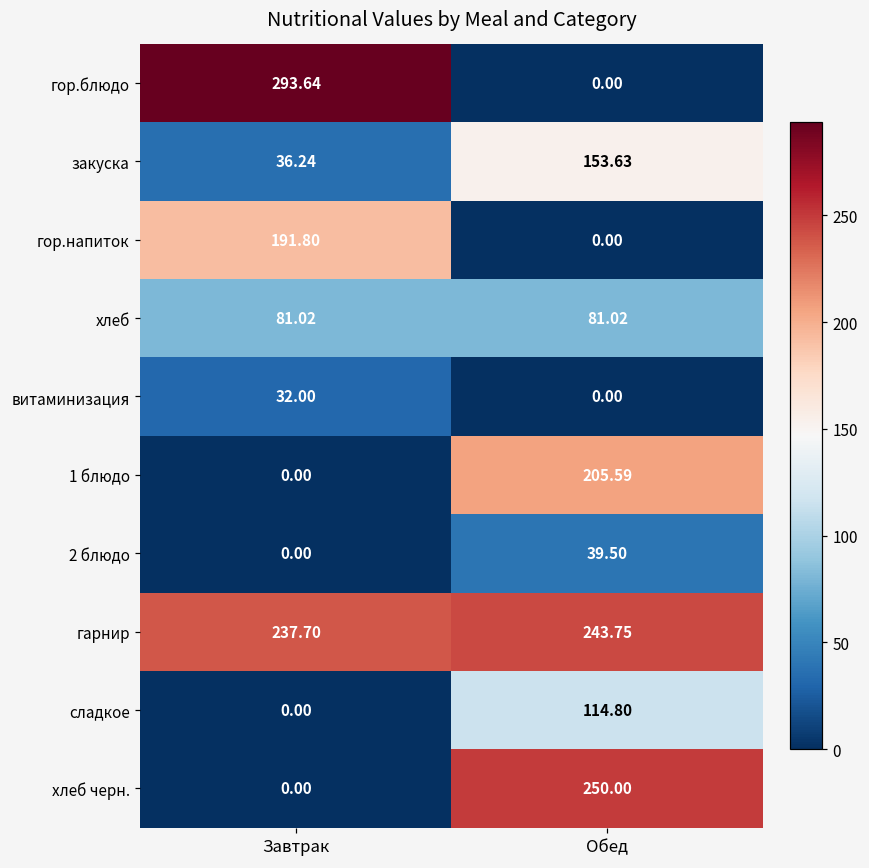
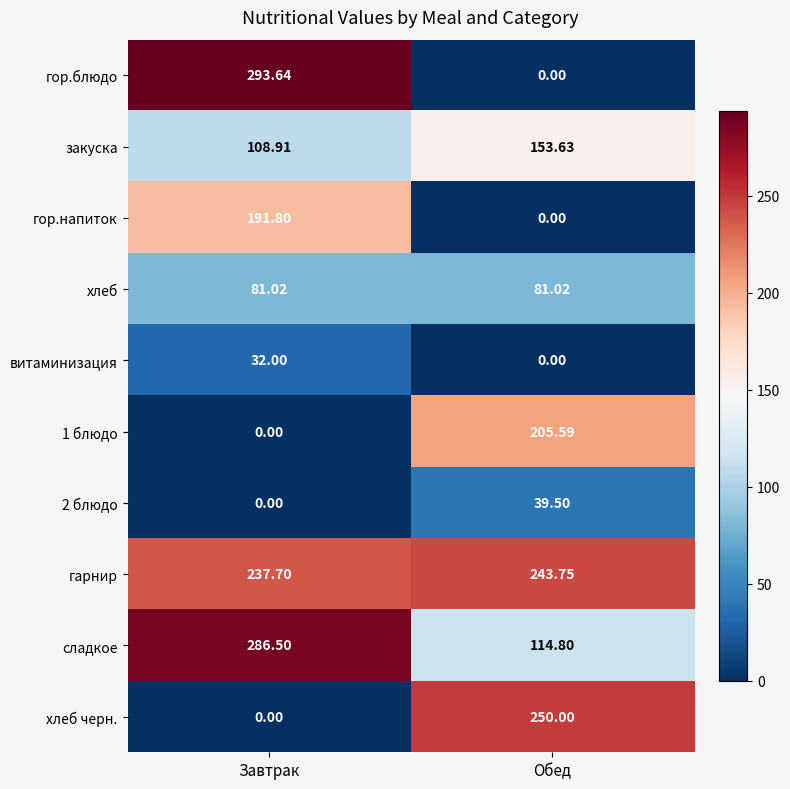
закуска, Завтрак: 36.24 -> 108.91
сладкое, Завтрак: 0.00 -> 286.50
